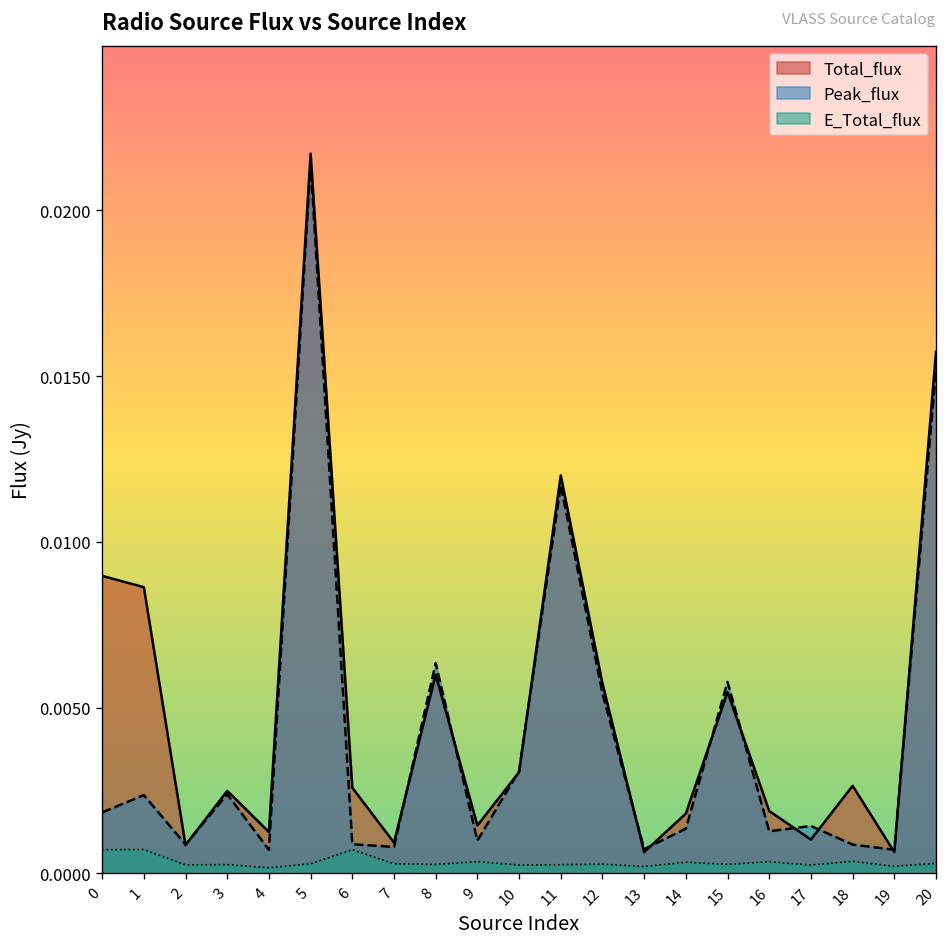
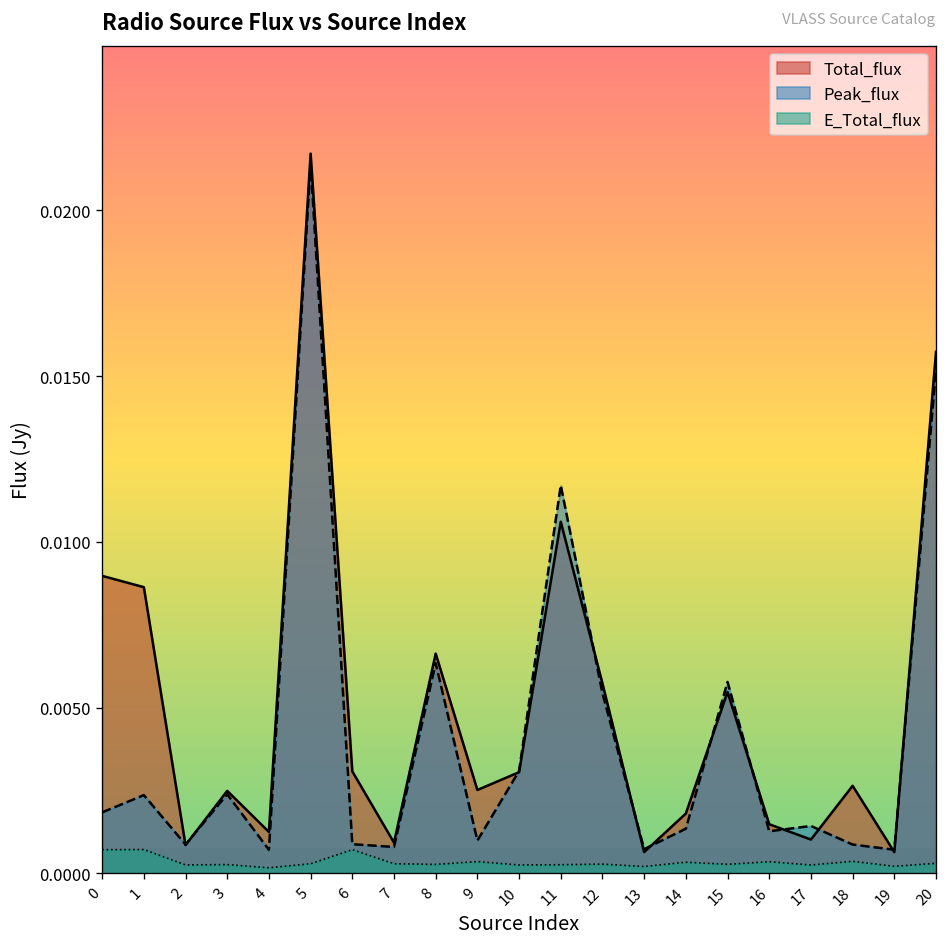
Total_flux, 6: 0.0026 -> 0.0031
Total_flux, 8: 0.0060 -> 0.0066
Total_flux, 9: 0.0014 -> 0.0025
Total_flux, 11: 0.0120 -> 0.0106
Total_flux, 16: 0.0019 -> 0.0015
